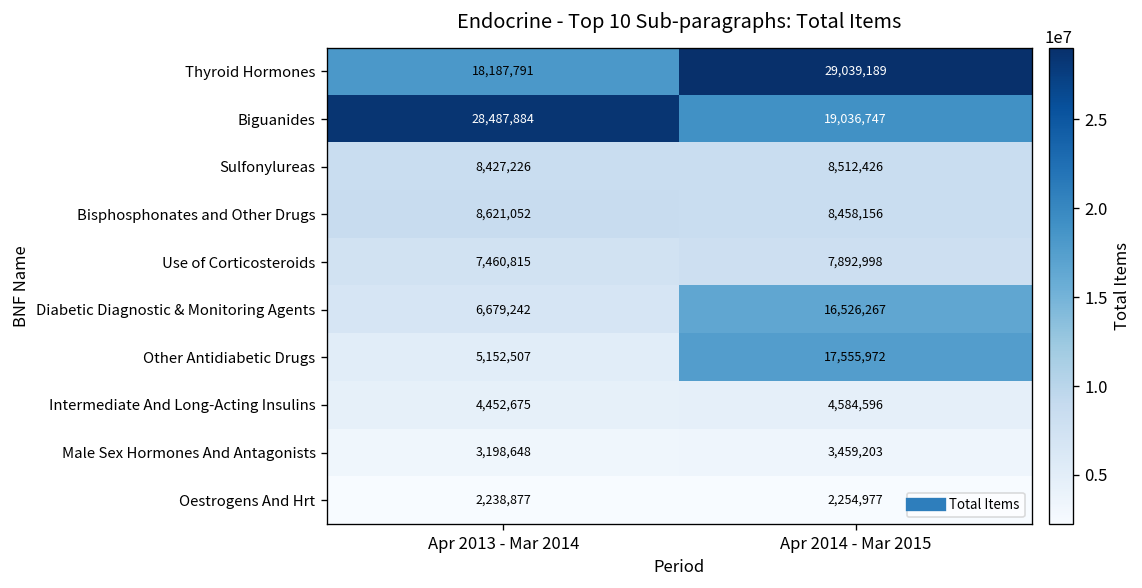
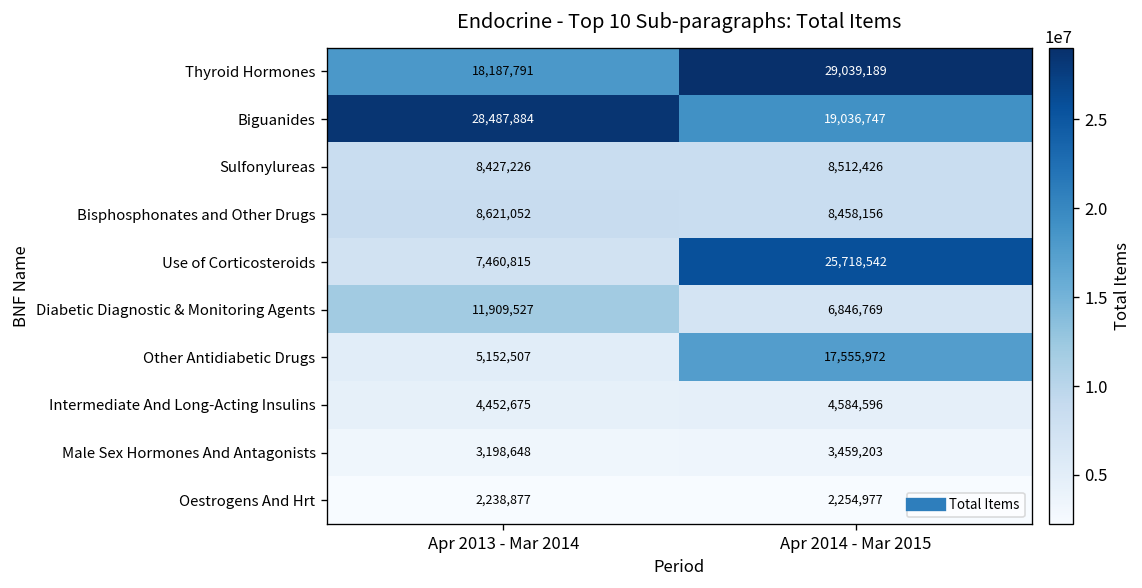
Use of Corticosteroids, Apr 2014 - Mar 2015: 7,892,998 -> 25,718,542
Diabetic Diagnostic & Monitoring Agents, Apr 2013 - Mar 2014: 6,679,242 -> 11,909,527
Diabetic Diagnostic & Monitoring Agents, Apr 2014 - Mar 2015: 16,526,267 -> 6,846,769
